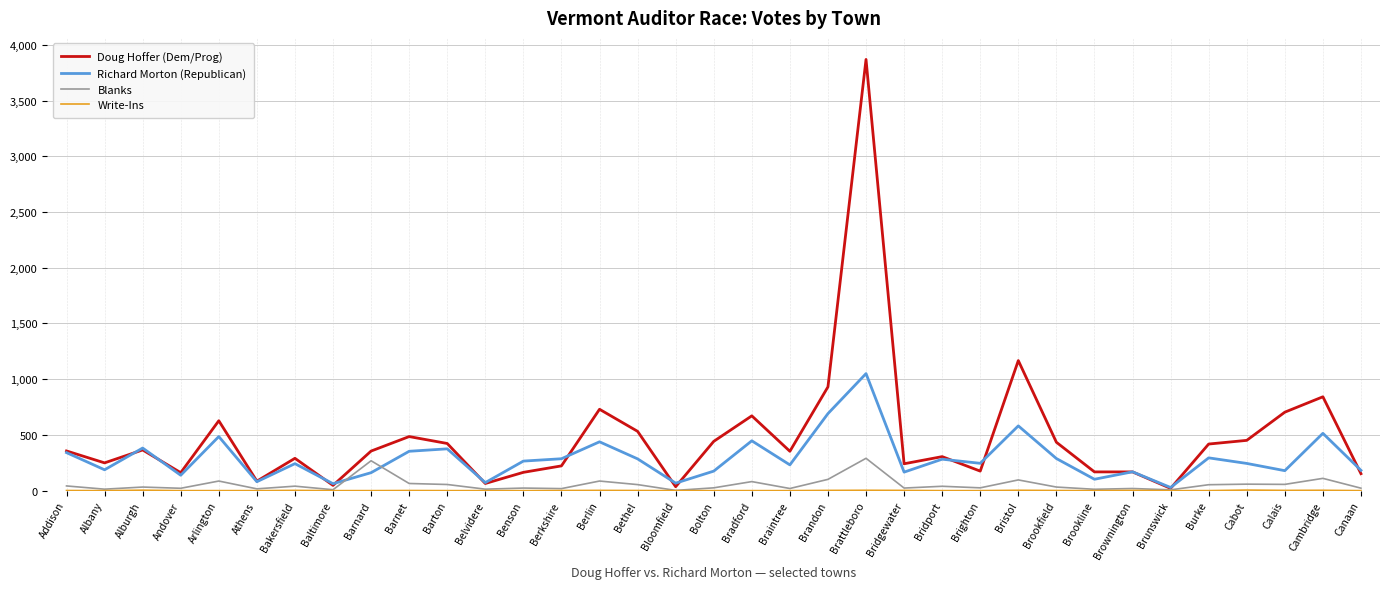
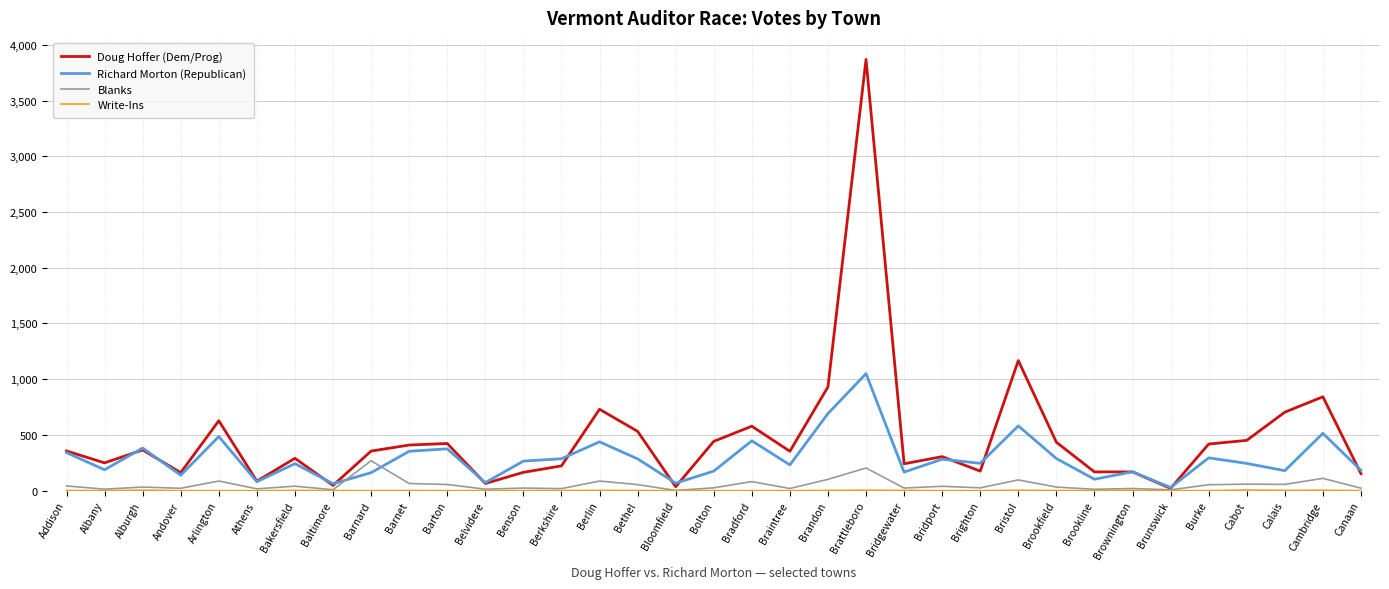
Doug Hoffer (Dem/Prog), Barnet: 490 -> 410
Doug Hoffer (Dem/Prog), Bradford: 670 -> 580
Blanks, Brattleboro: 290 -> 200
